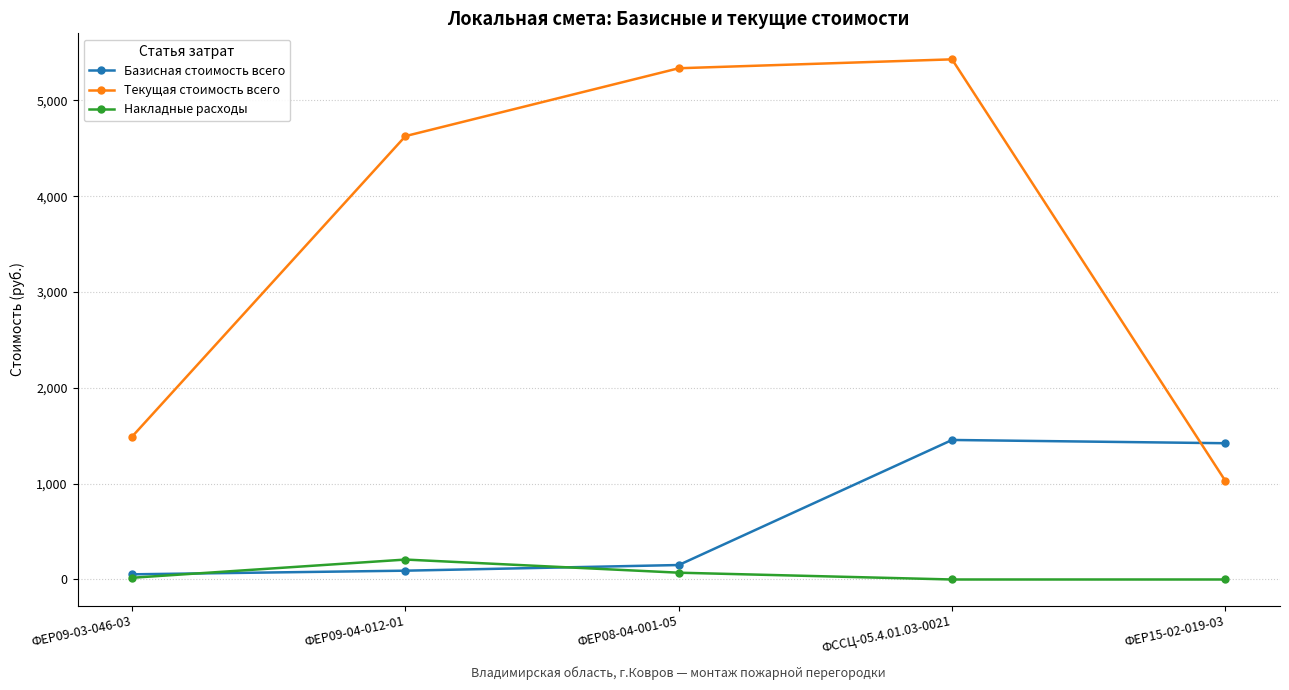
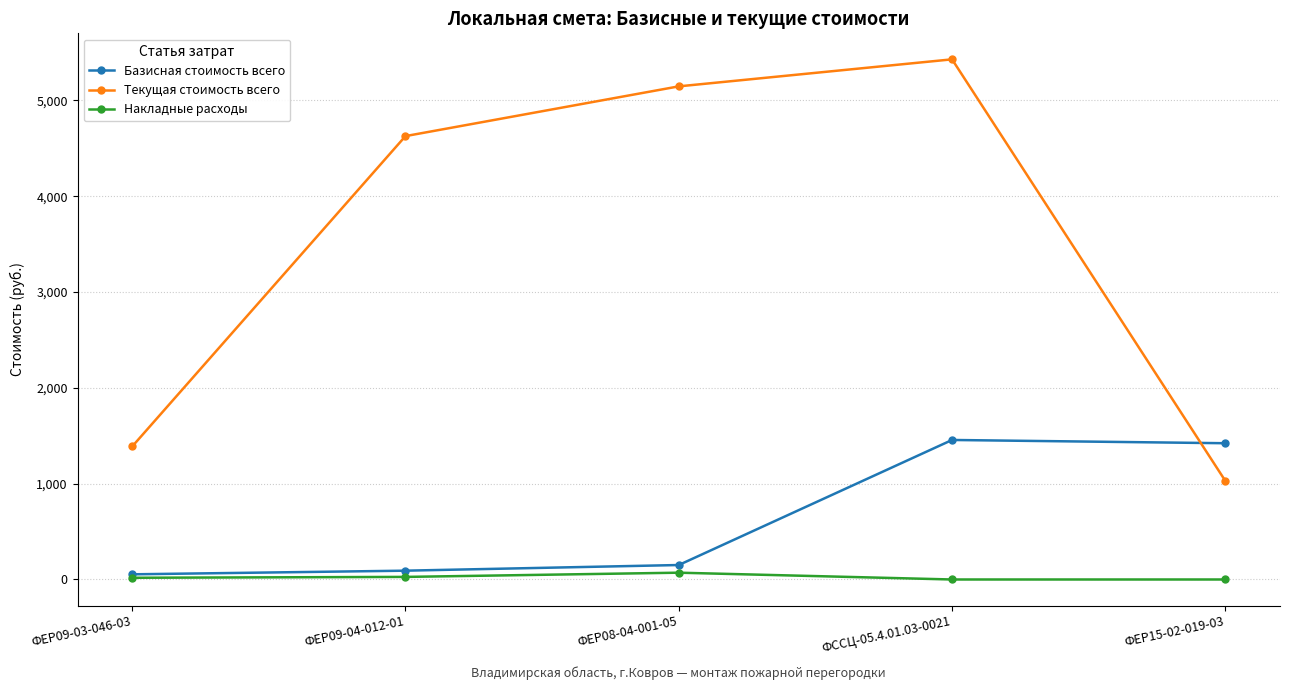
Текущая стоимость всего, ФЕР09-03-046-03: 1,500 -> 1,400
Накладные расходы, ФЕР09-04-012-01: 200 -> 0
Текущая стоимость всего, ФЕР08-04-001-05: 5,300 -> 5,100
